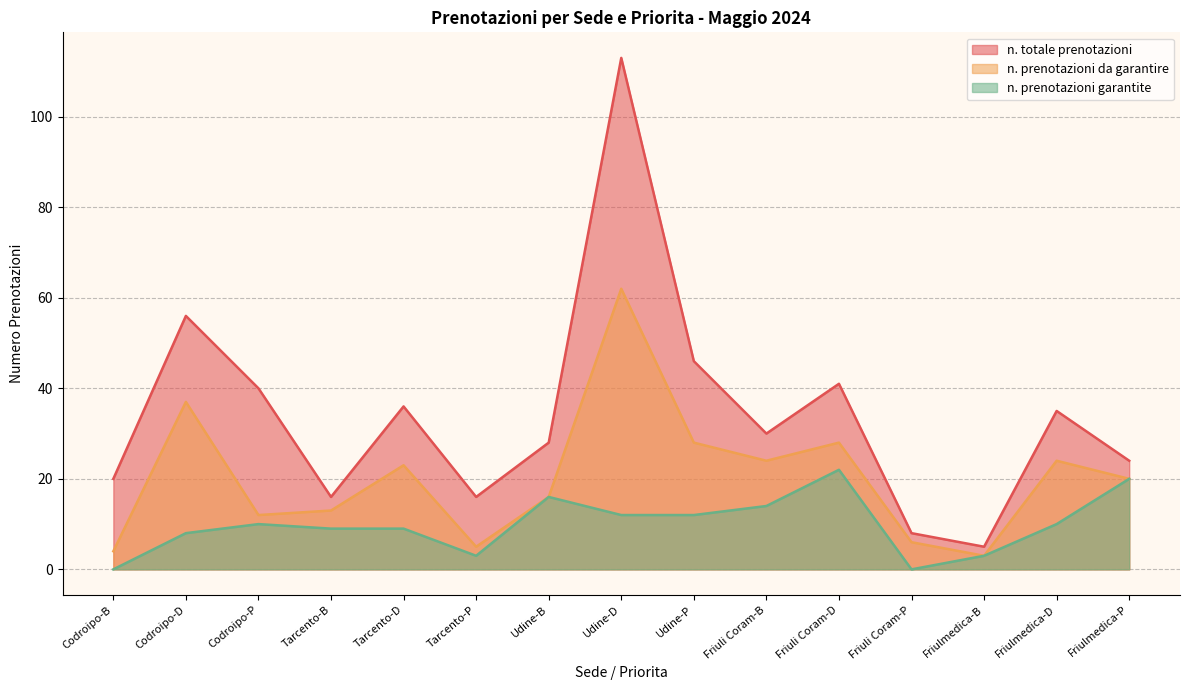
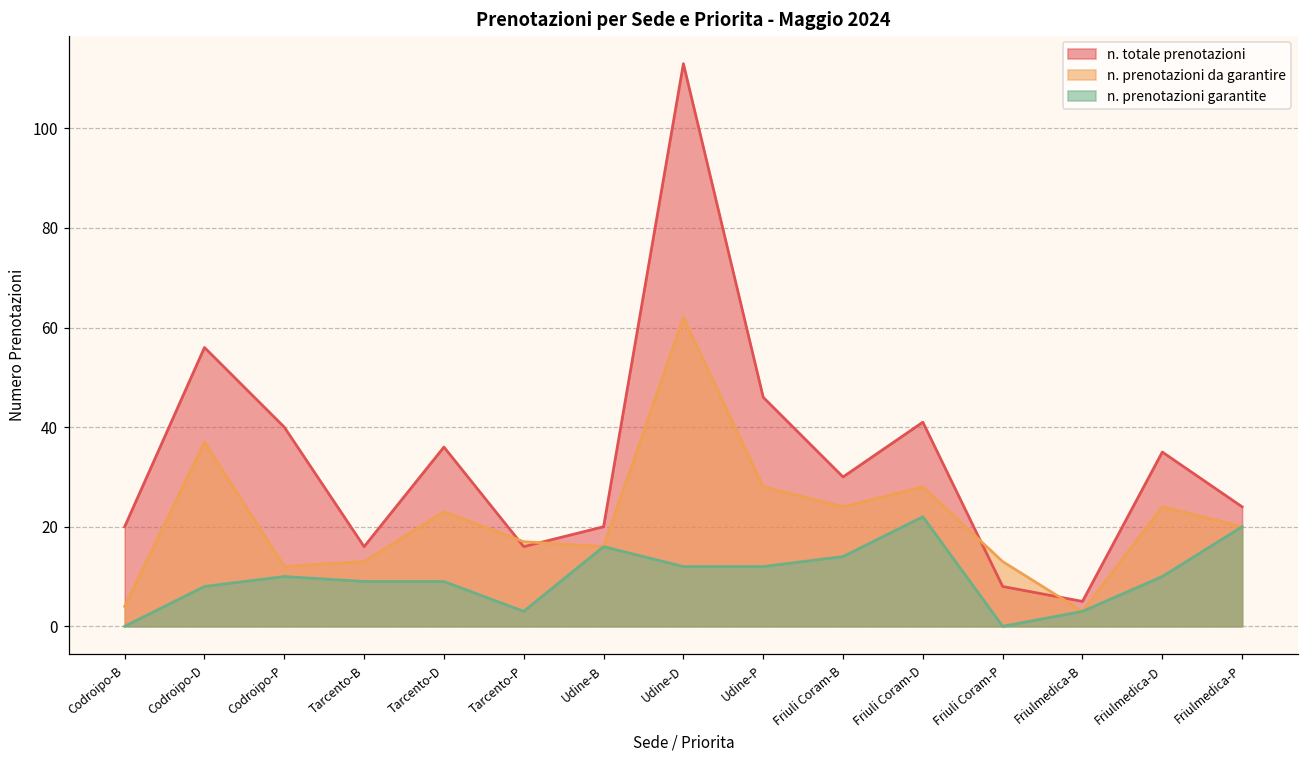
n. prenotazioni da garantire, Tarcento-P: 5 -> 17
n. totale prenotazioni, Udine-B: 28 -> 20
n. prenotazioni da garantire, Friuli Coram-P: 6 -> 13
